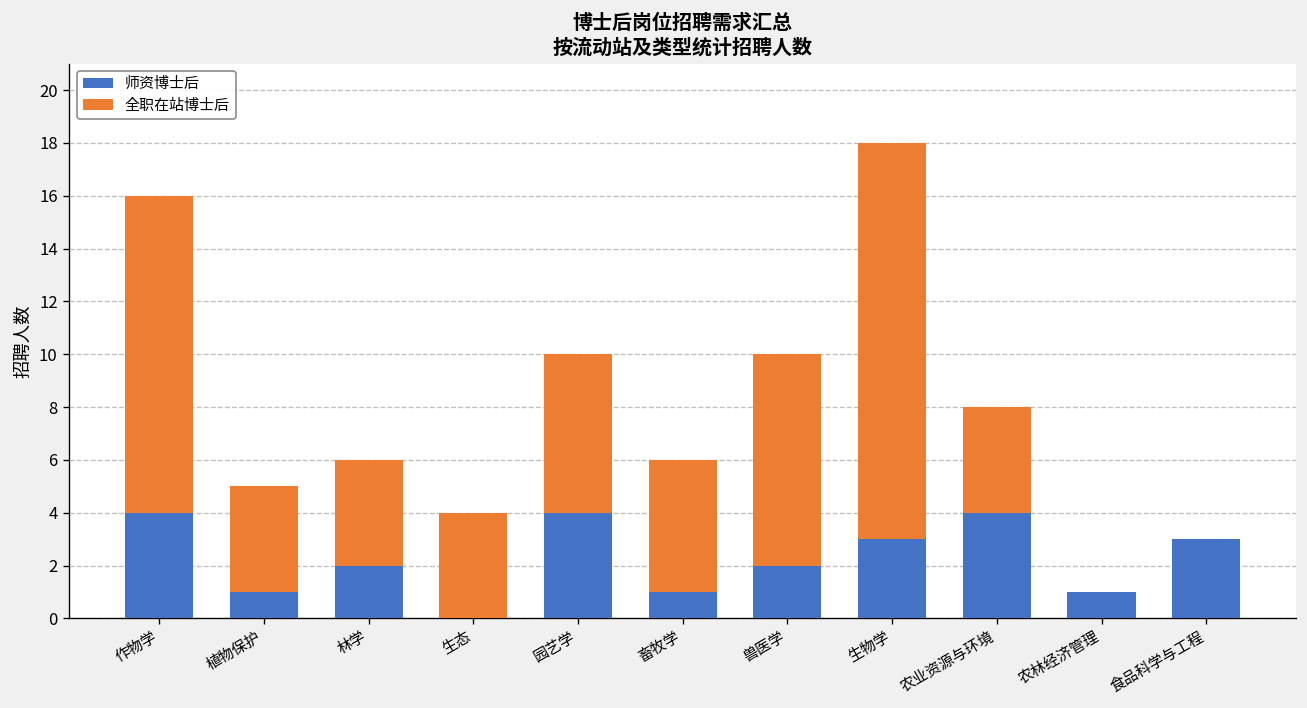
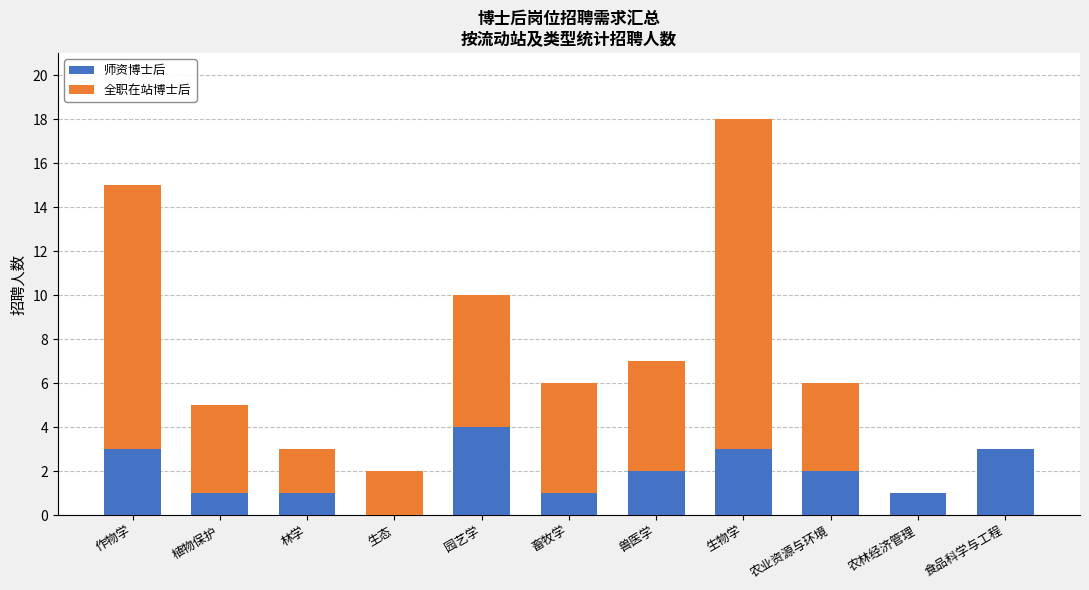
师资博士后, 作物学: 4 -> 3
师资博士后, 林学: 2 -> 1
全职在站博士后, 林学: 4 -> 2
全职在站博士后, 生态: 4 -> 2
全职在站博士后, 兽医学: 8 -> 5
师资博士后, 农业资源与环境: 4 -> 2
